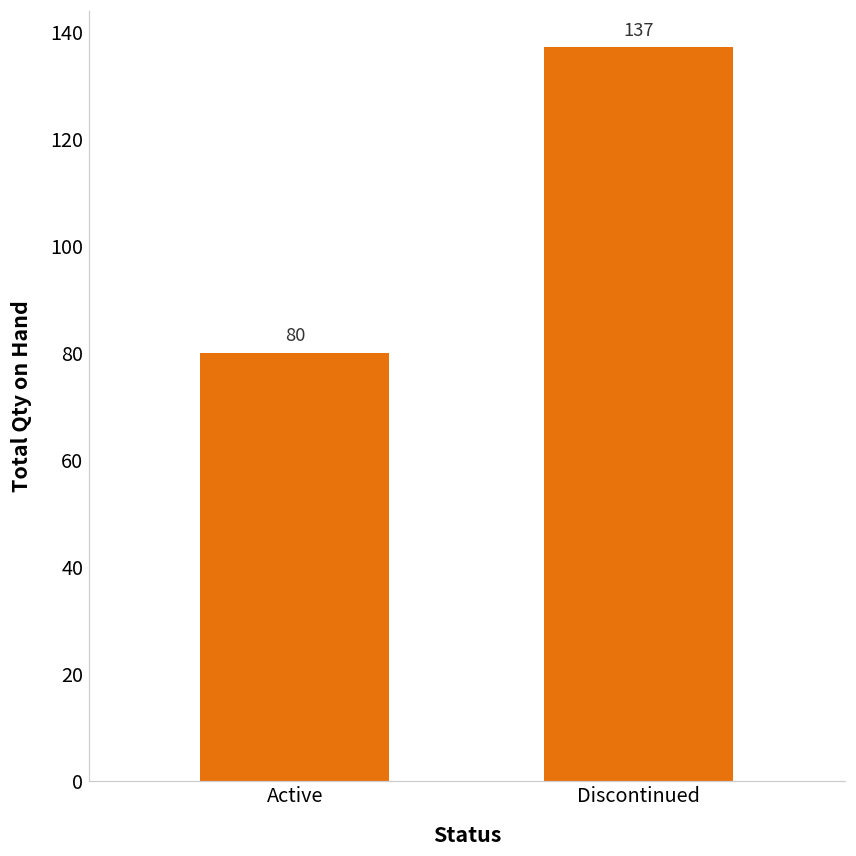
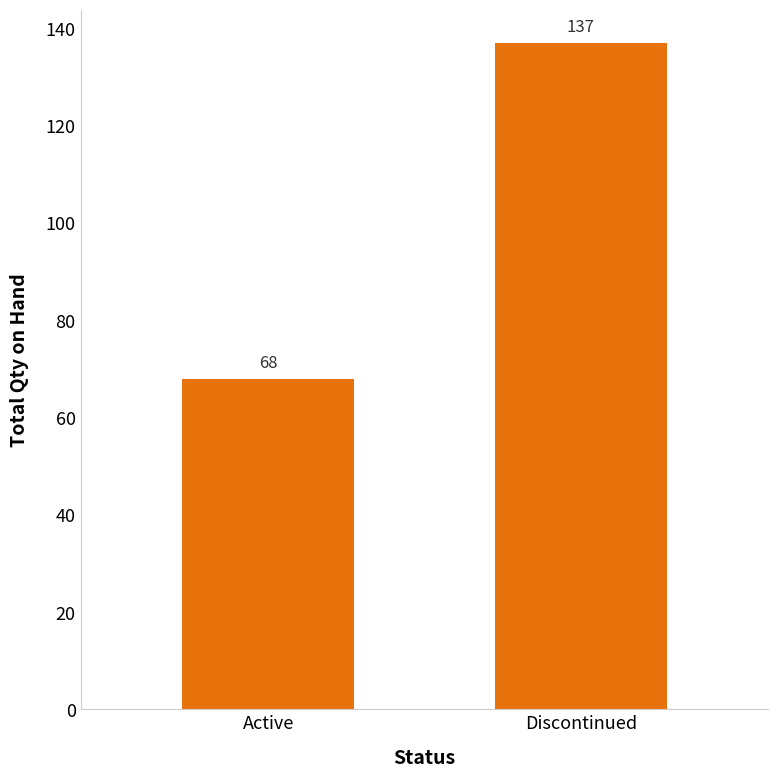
Active: 80 -> 68
